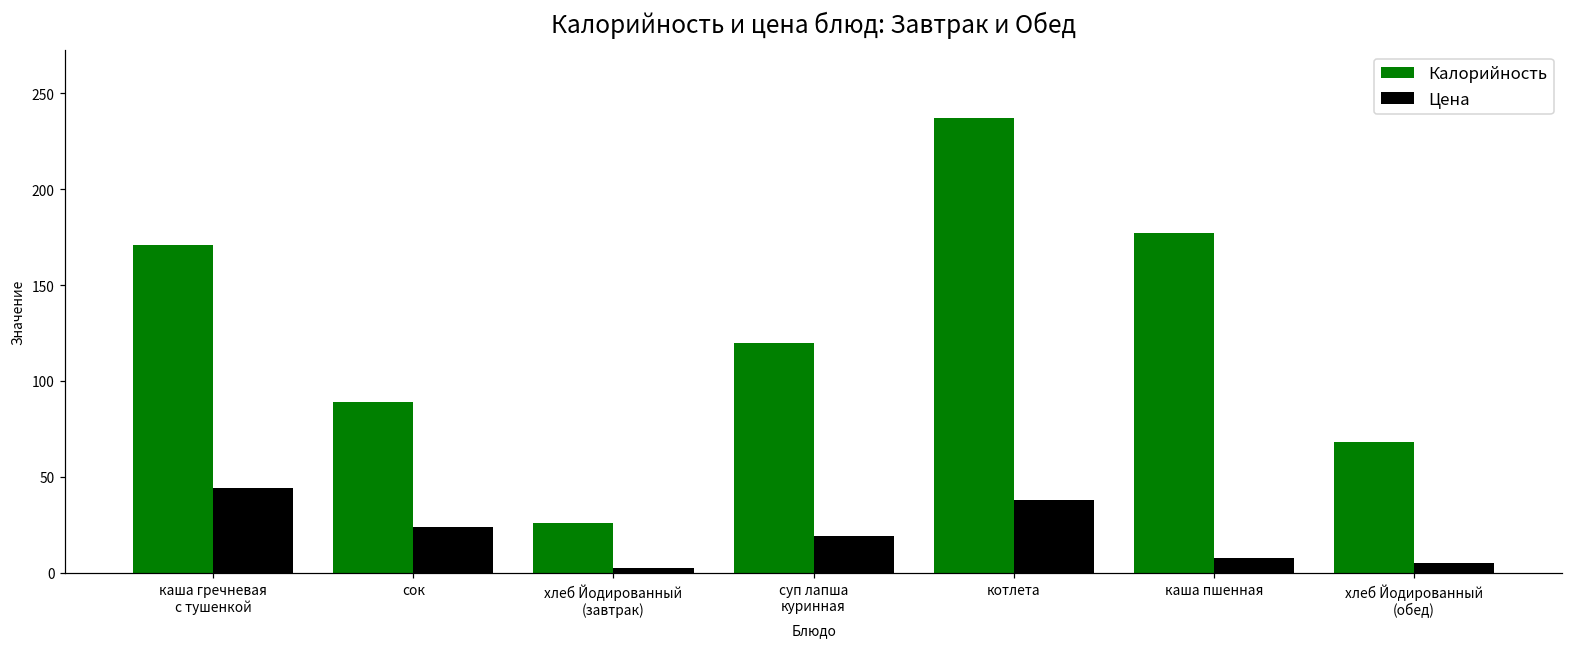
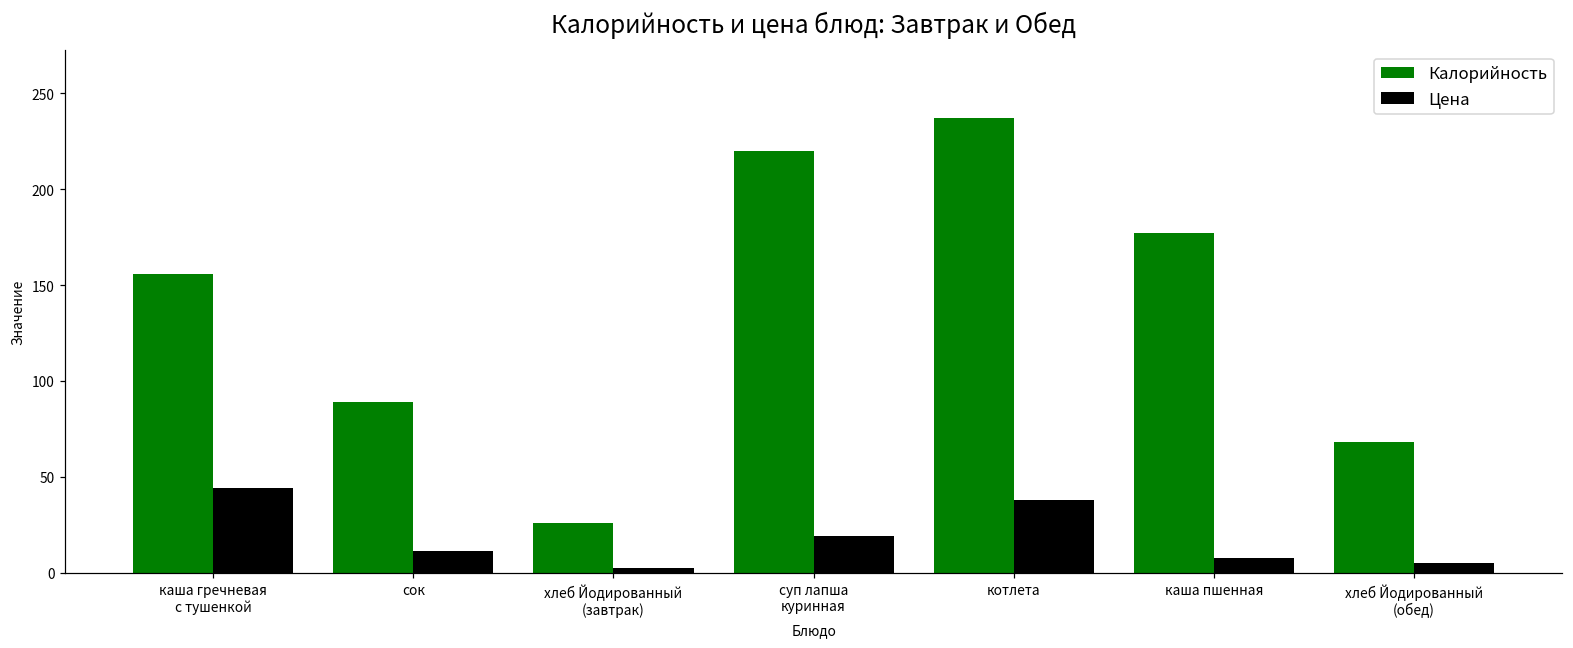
Калорийность, каша гречневая с тушенкой: 171 -> 156
Цена, сок: 24 -> 11
Калорийность, суп лапша куринная: 120 -> 220
